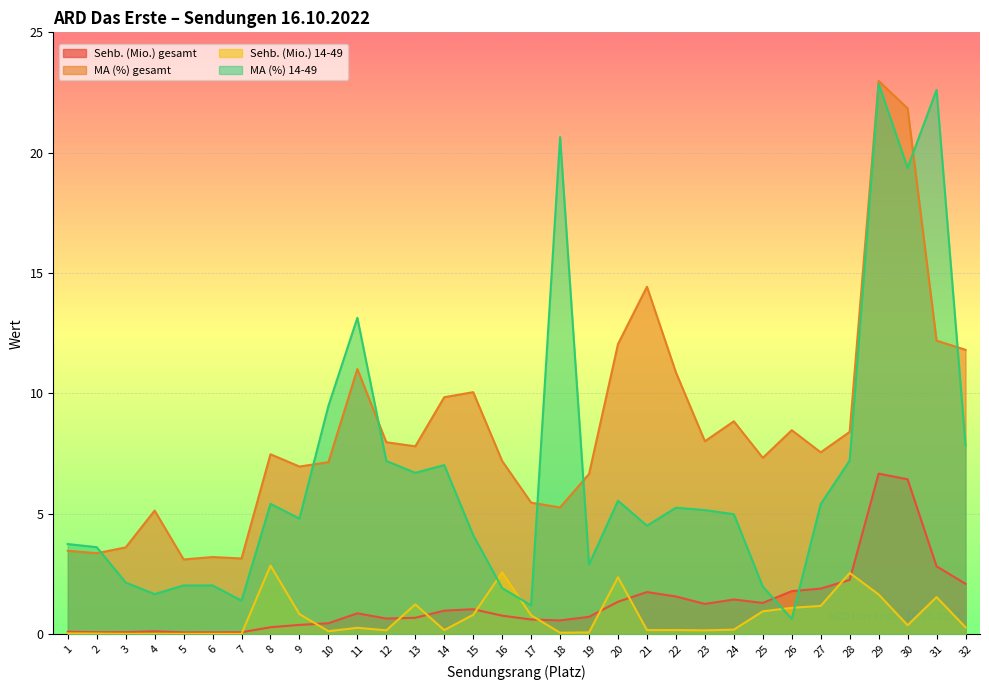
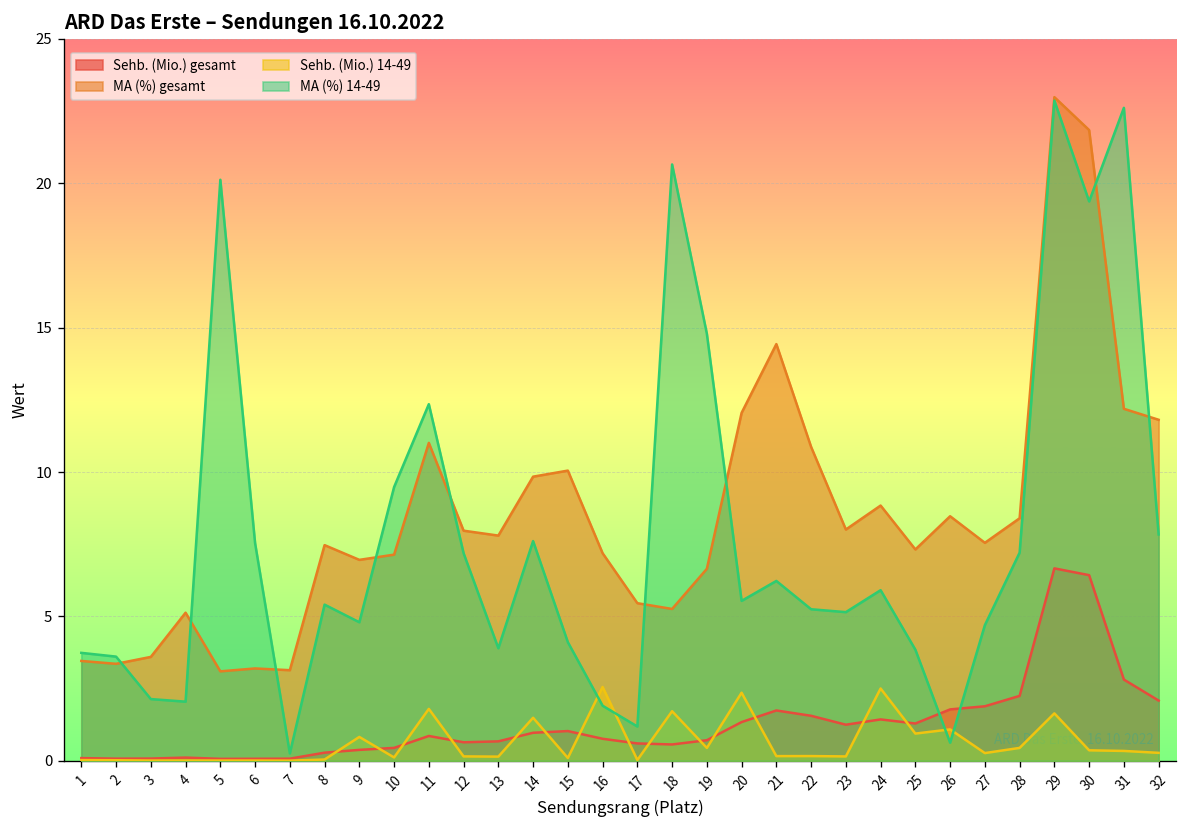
MA (%) 14-49, 4: 1.7 -> 2.1
MA (%) 14-49, 5: 2.0 -> 20.1
MA (%) 14-49, 6: 2.0 -> 7.5
MA (%) 14-49, 7: 1.4 -> 0.3
Sehb. (Mio.) 14-49, 8: 2.8 -> 0.0
Sehb. (Mio.) 14-49, 11: 0.3 -> 1.8
MA (%) 14-49, 11: 13.1 -> 12.4
Sehb. (Mio.) 14-49, 13: 1.2 -> 0.1
MA (%) 14-49, 13: 6.7 -> 3.9
Sehb. (Mio.) 14-49, 14: 0.2 -> 1.5
MA (%) 14-49, 14: 7.0 -> 7.6
Sehb. (Mio.) 14-49, 15: 0.8 -> 0.1
Sehb. (Mio.) 14-49, 17: 0.8 -> 0.0
Sehb. (Mio.) 14-49, 18: 0.1 -> 1.7
Sehb. (Mio.) 14-49, 19: 0.1 -> 0.4
MA (%) 14-49, 19: 2.9 -> 14.8
MA (%) 14-49, 21: 4.5 -> 6.2
Sehb. (Mio.) 14-49, 24: 0.2 -> 2.5
MA (%) 14-49, 24: 5.0 -> 5.9
MA (%) 14-49, 25: 2.0 -> 3.9
Sehb. (Mio.) 14-49, 27: 1.2 -> 0.3
MA (%) 14-49, 27: 5.4 -> 4.7
Sehb. (Mio.) 14-49, 28: 2.5 -> 0.4
Sehb. (Mio.) 14-49, 31: 1.5 -> 0.3
